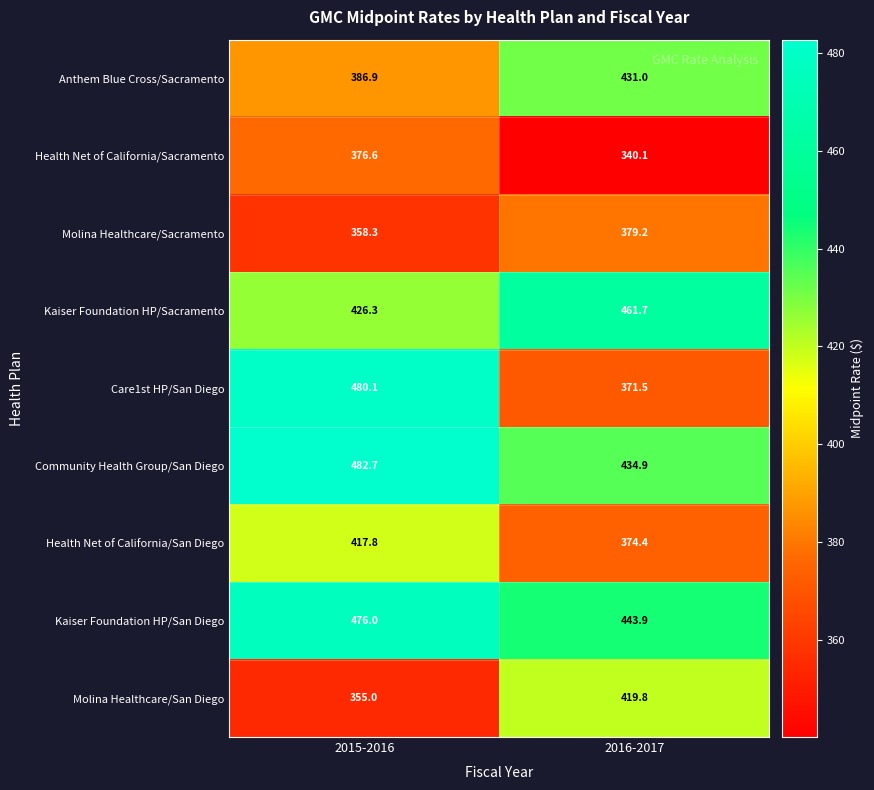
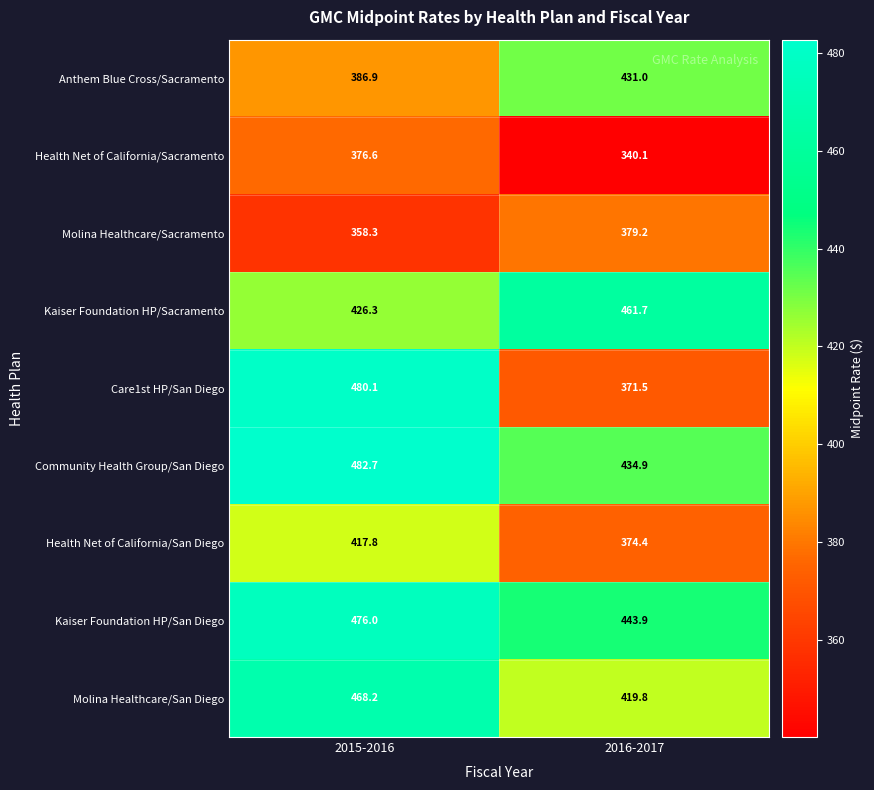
Molina Healthcare/San Diego, 2015-2016: 355.0 -> 468.2
